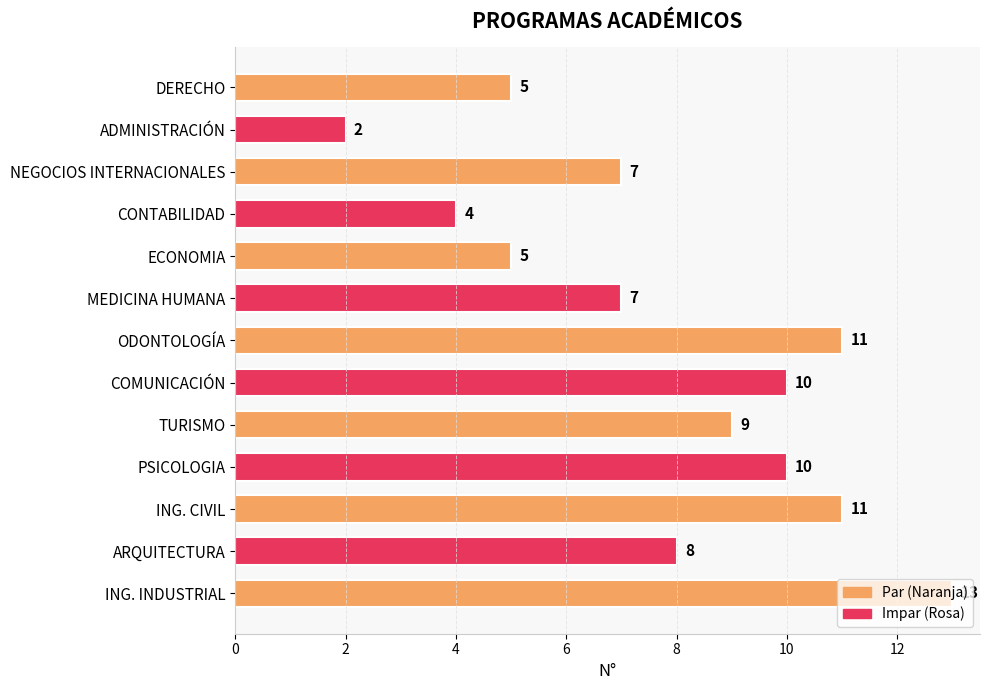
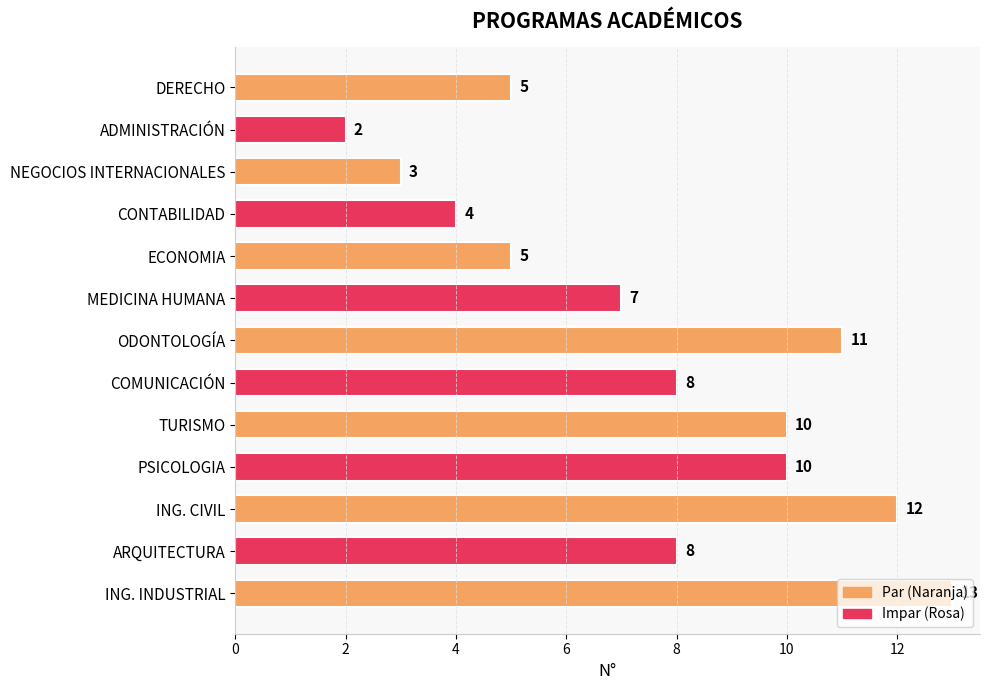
NEGOCIOS INTERNACIONALES: 7 -> 3
COMUNICACIÓN: 10 -> 8
TURISMO: 9 -> 10
ING. CIVIL: 11 -> 12
